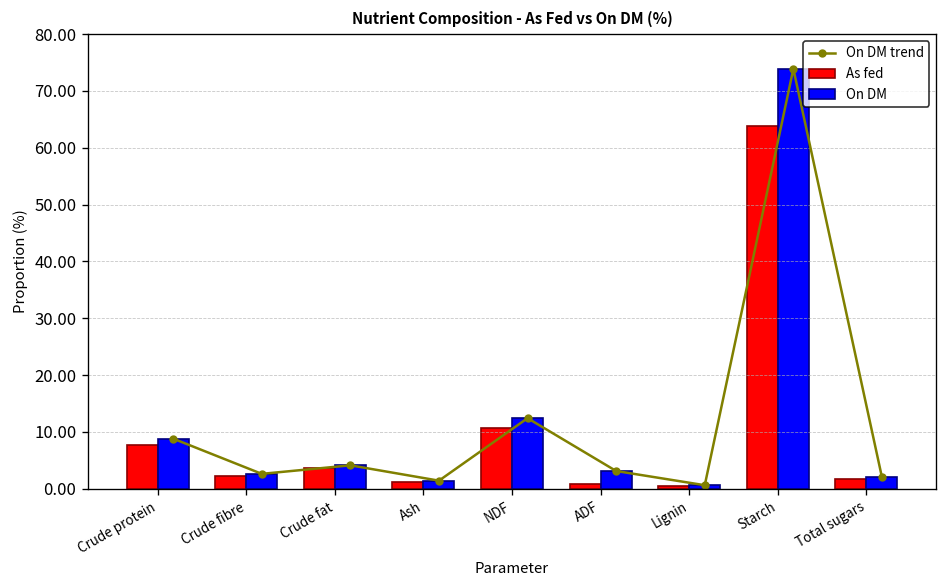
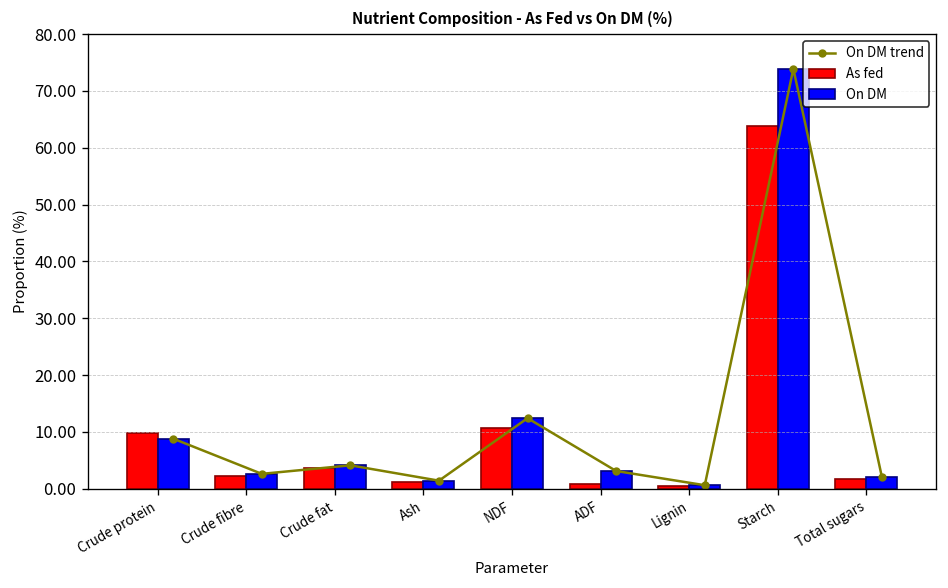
As fed, Crude protein: 8 -> 10
